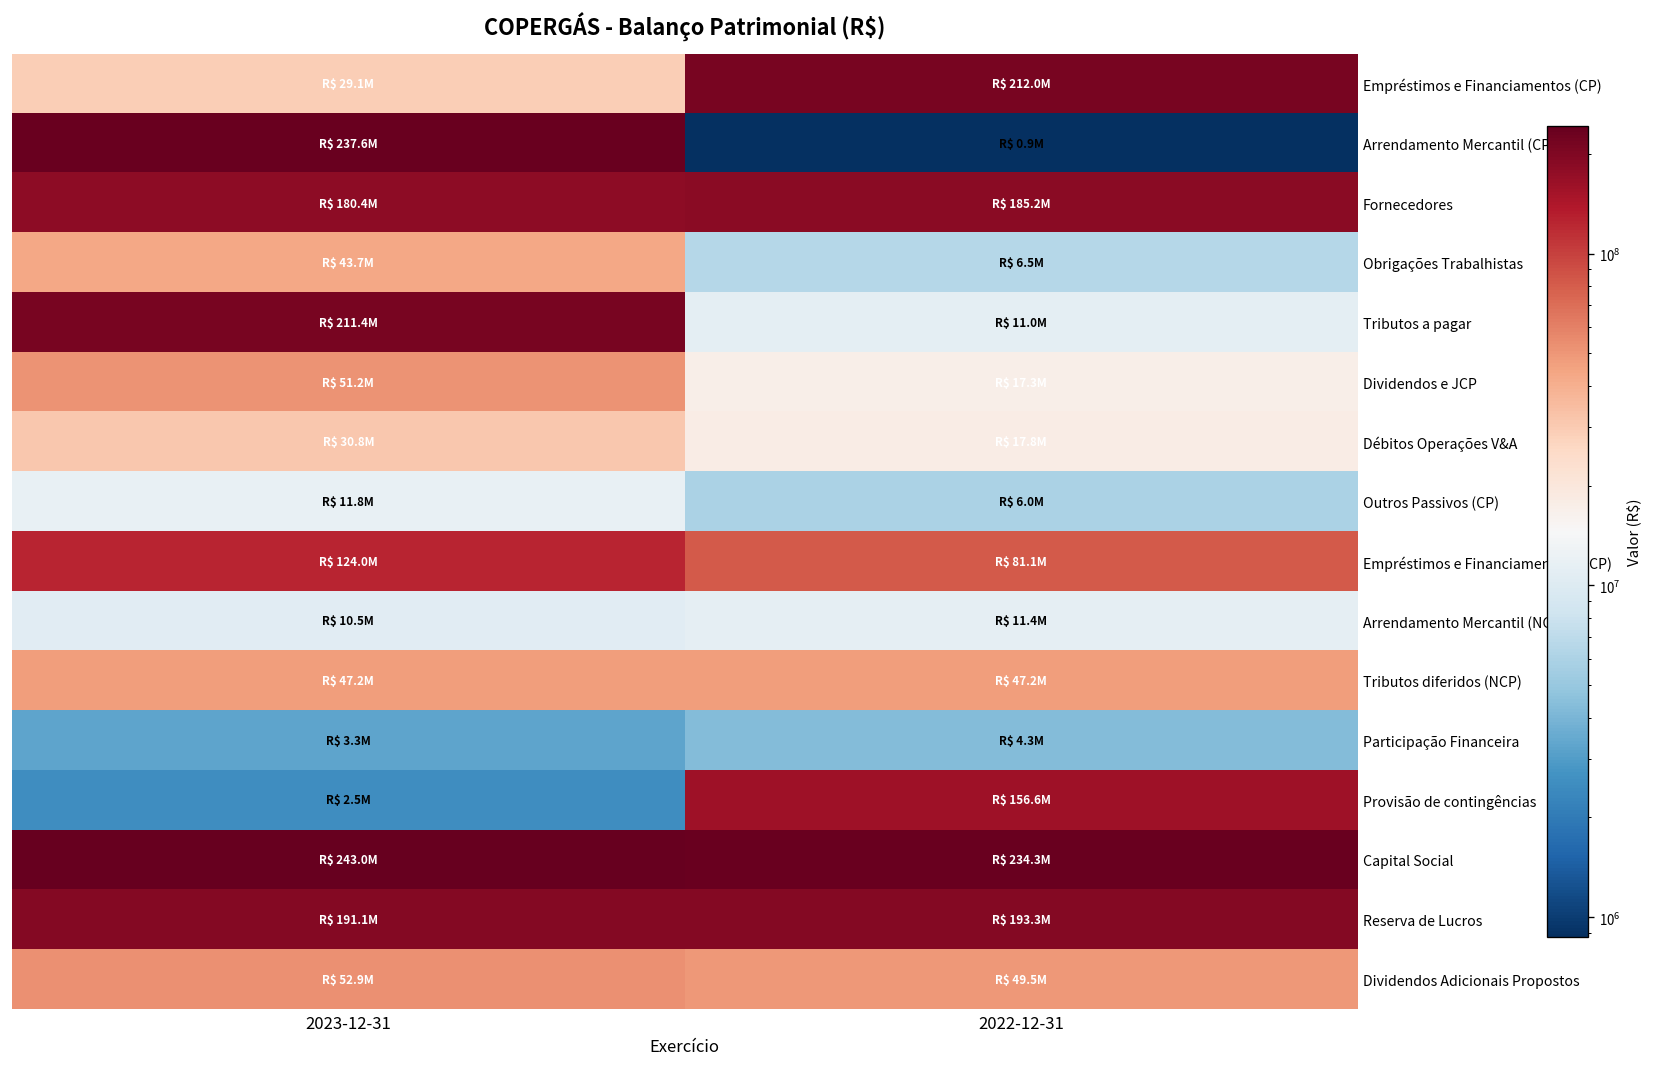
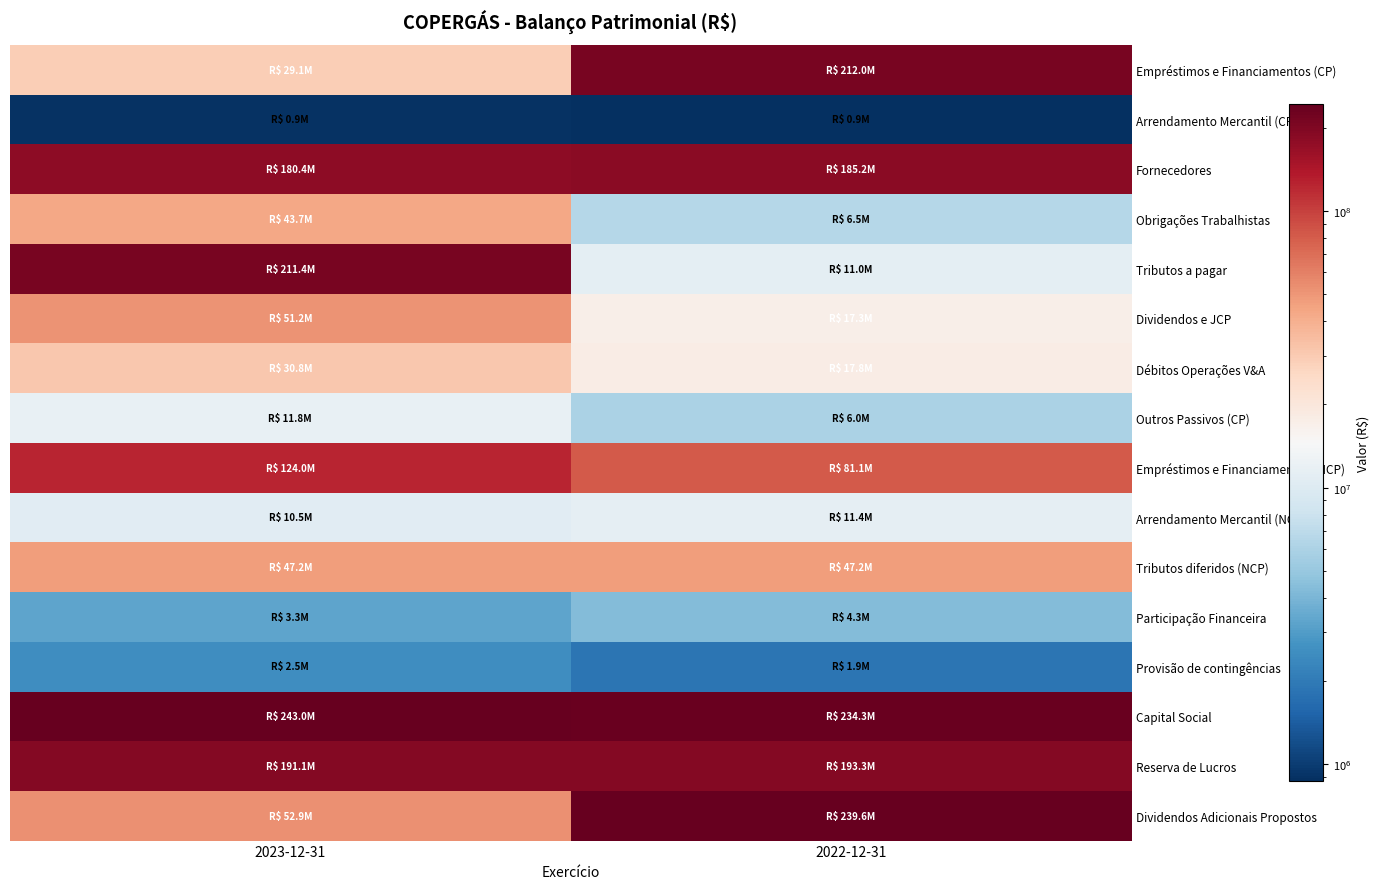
Arrendamento Mercantil (CP), 2023-12-31: 237.6M -> 0.9M
Provisão de contingências, 2022-12-31: 156.6M -> 1.9M
Dividendos Adicionais Propostos, 2022-12-31: 49.5M -> 239.6M
